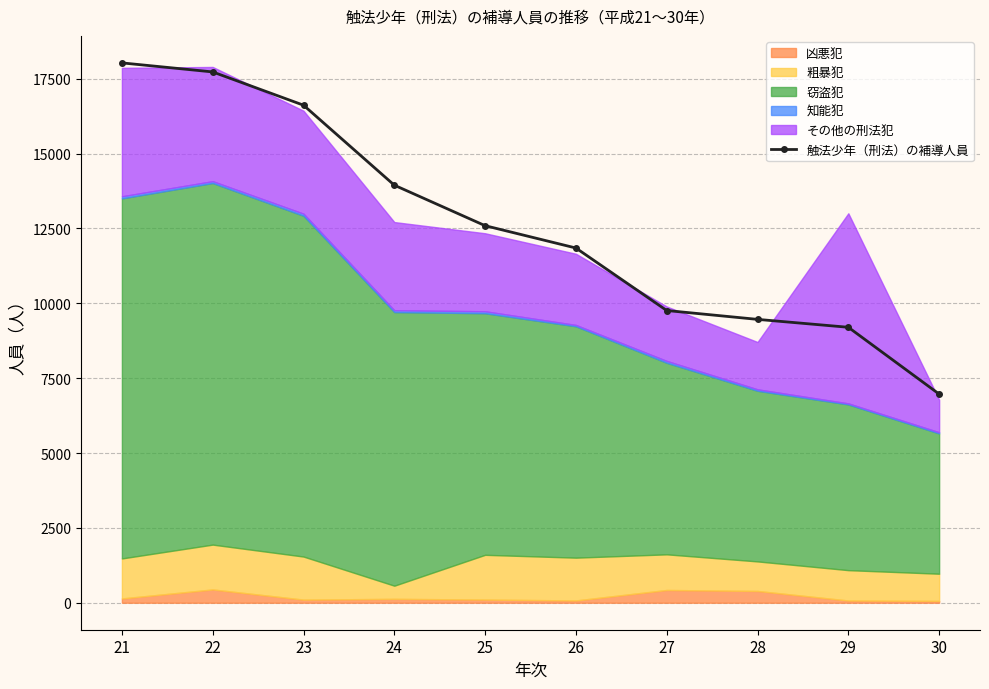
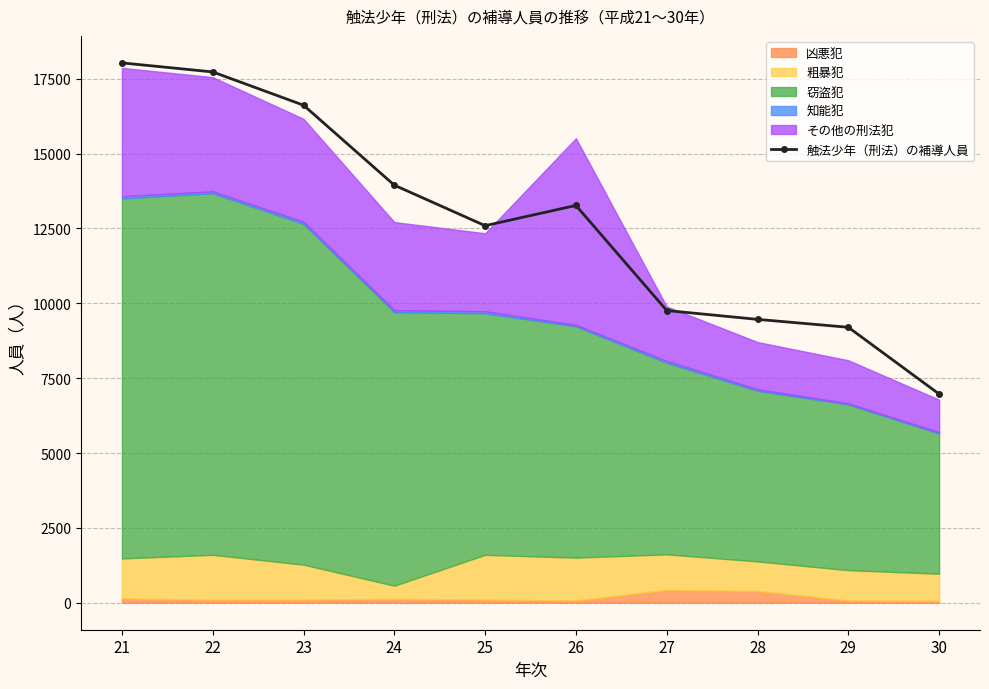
凶悪犯, 22: 400 -> 100
粗暴犯, 23: 1400 -> 1200
触法少年（刑法）の補導人員, 26: 11800 -> 13300
その他の刑法犯, 26: 2400 -> 6200
その他の刑法犯, 29: 6300 -> 1400
